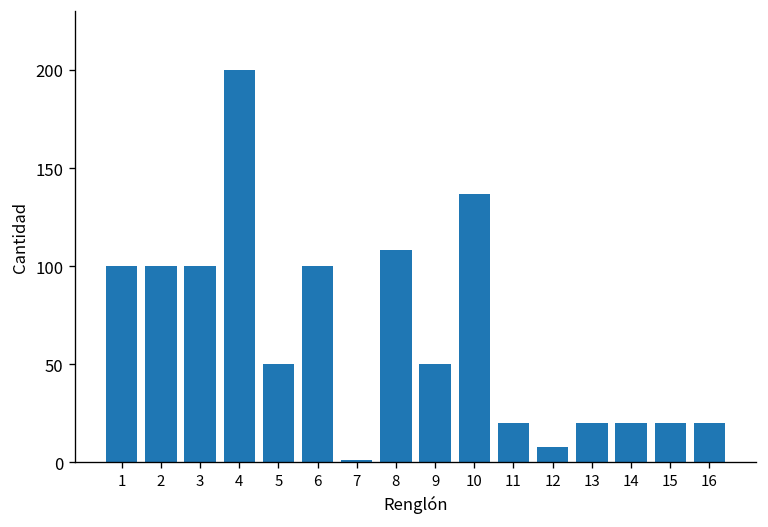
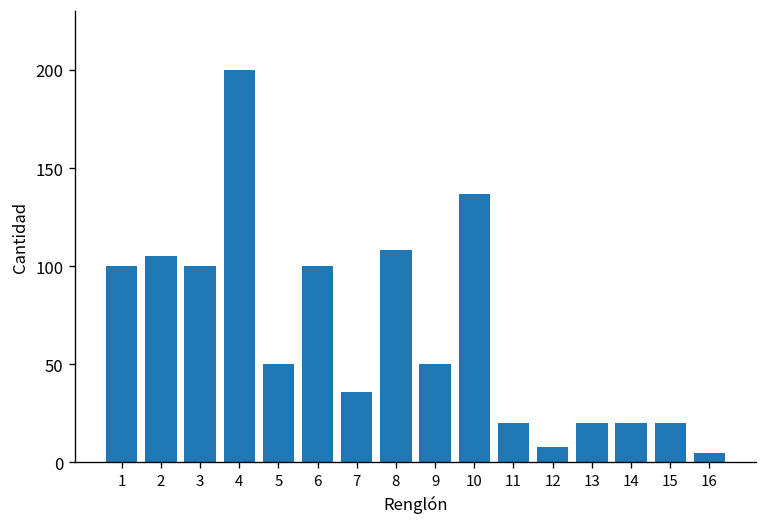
2: 100 -> 105
7: 1 -> 36
16: 20 -> 5
